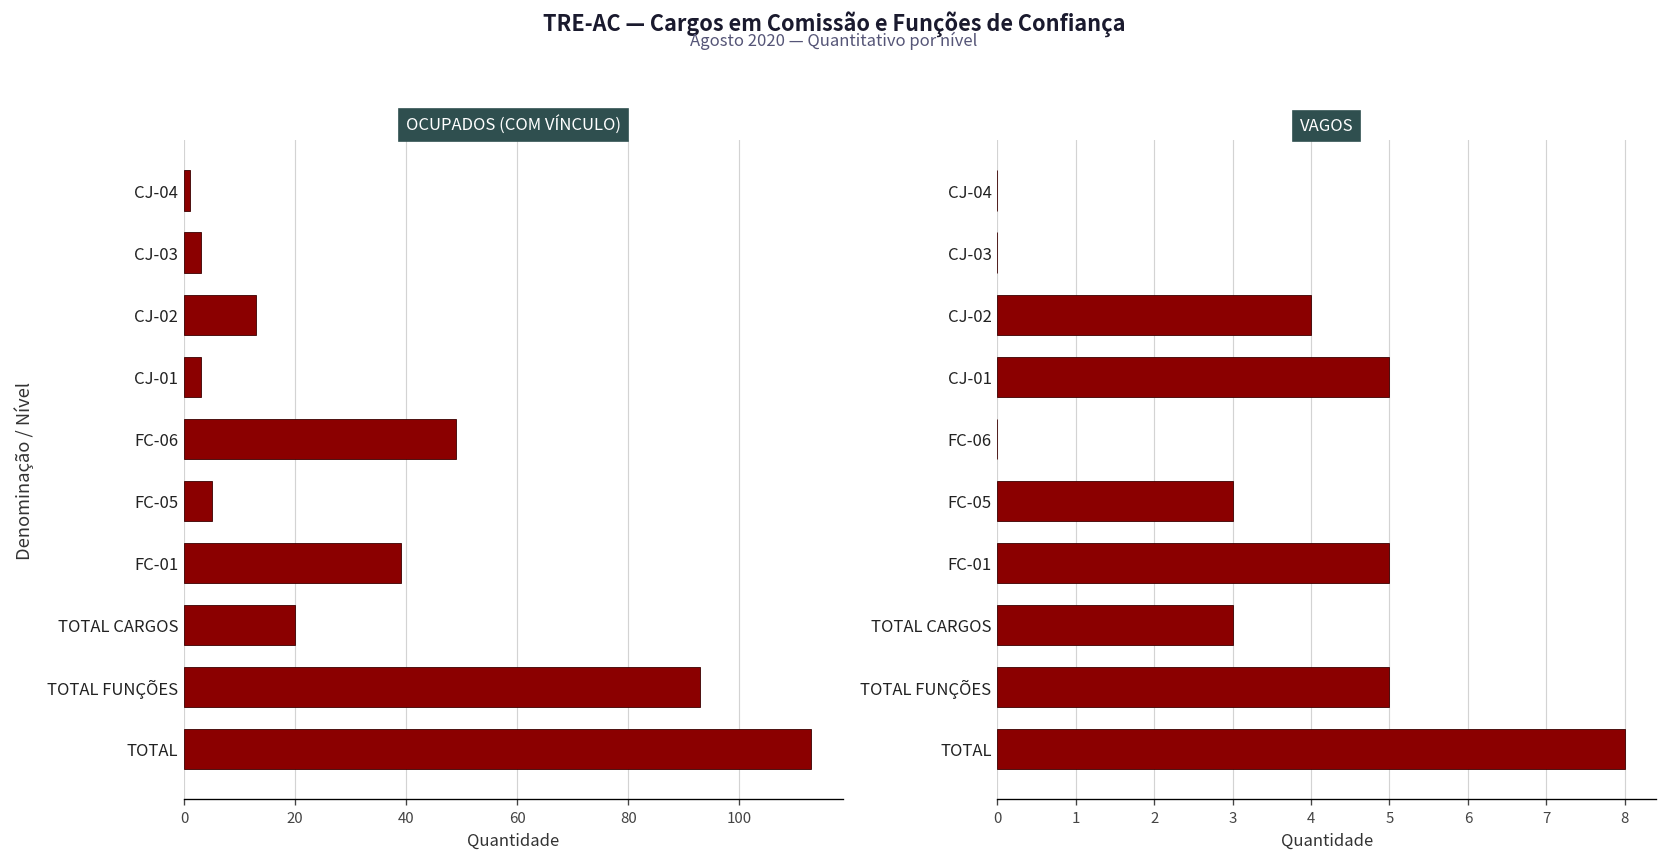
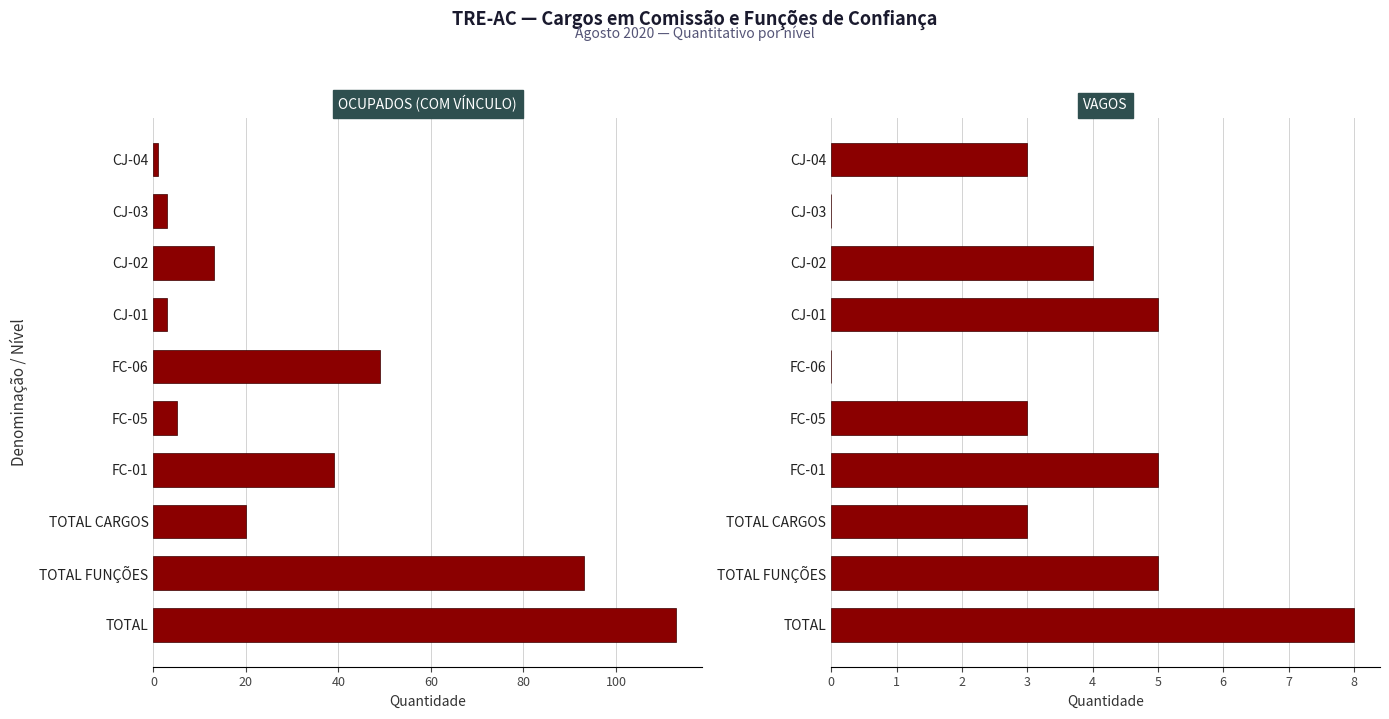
VAGOS, CJ-04: 0 -> 3
